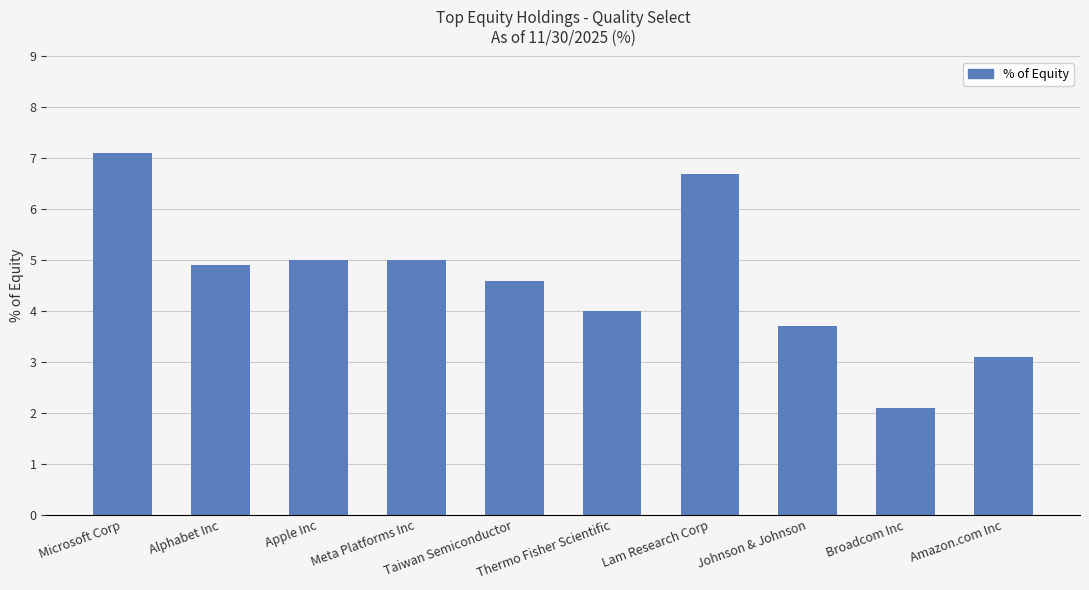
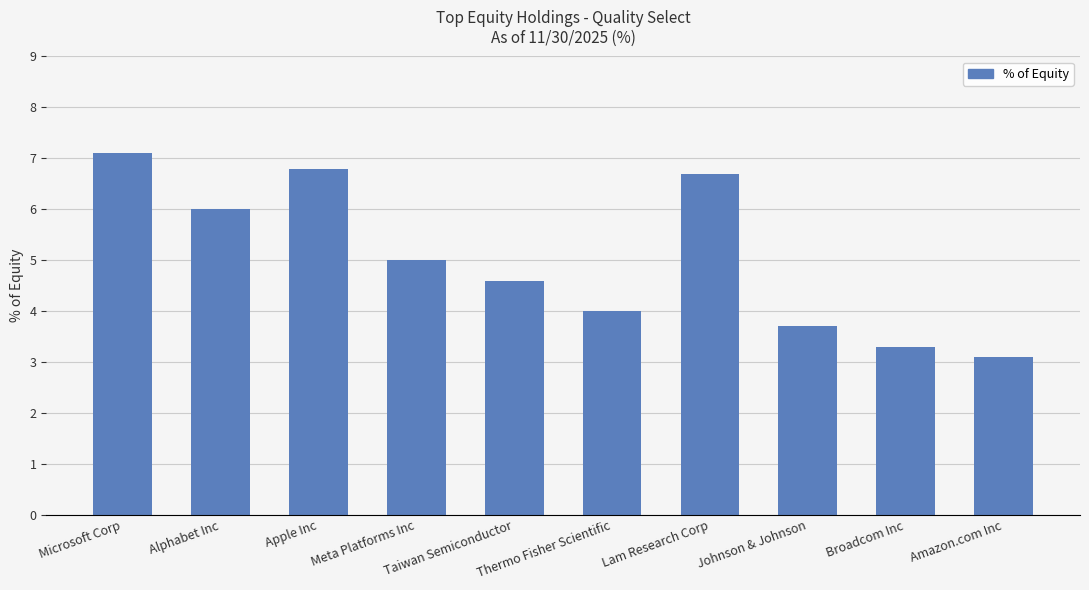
Alphabet Inc: 4.9 -> 6.0
Apple Inc: 5.0 -> 6.8
Broadcom Inc: 2.1 -> 3.3
